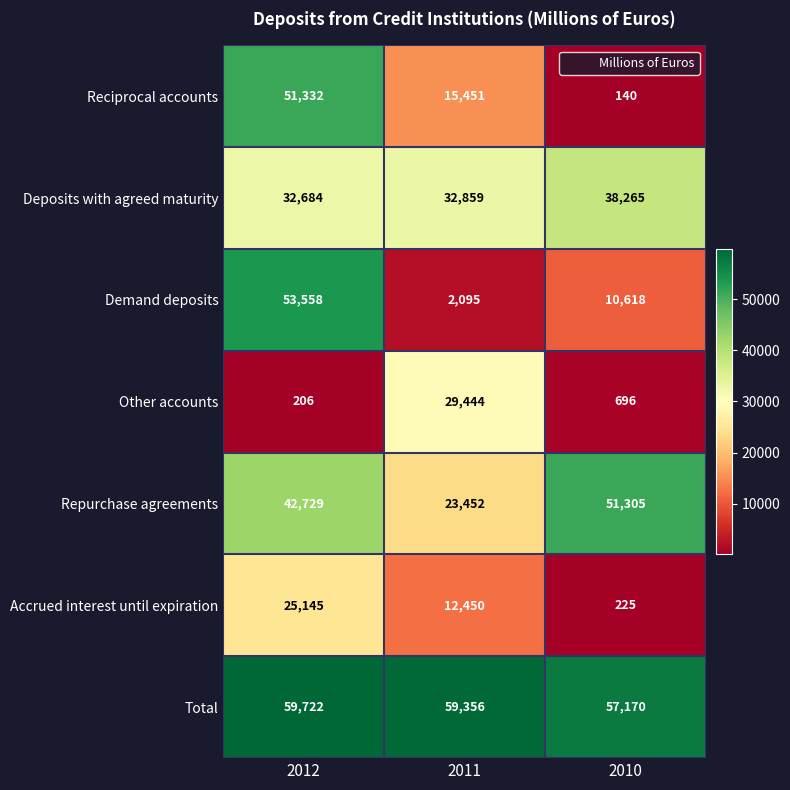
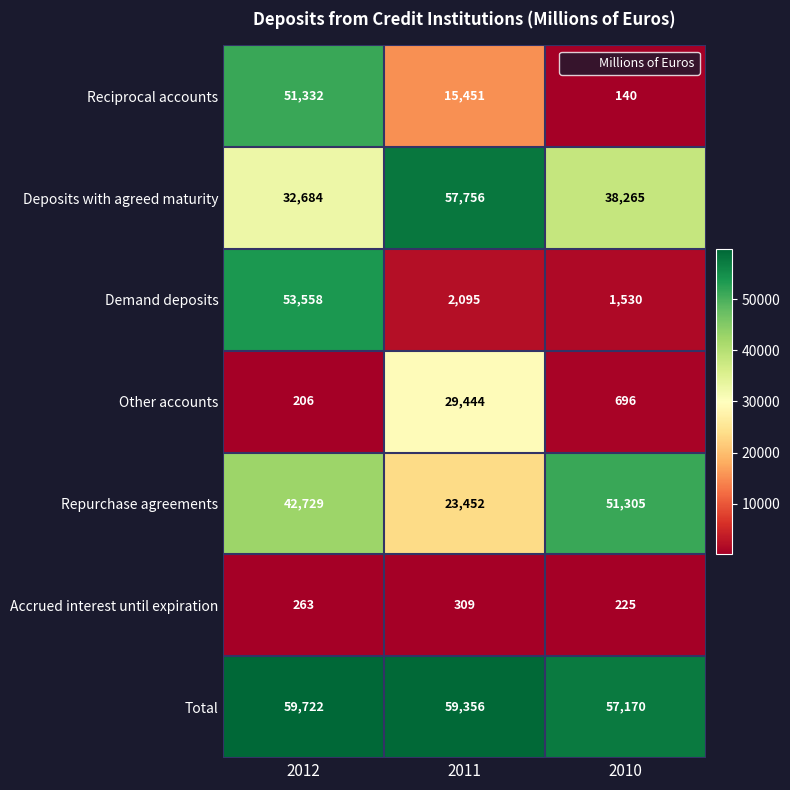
Deposits with agreed maturity, 2011: 32,859 -> 57,756
Demand deposits, 2010: 10,618 -> 1,530
Accrued interest until expiration, 2012: 25,145 -> 263
Accrued interest until expiration, 2011: 12,450 -> 309
